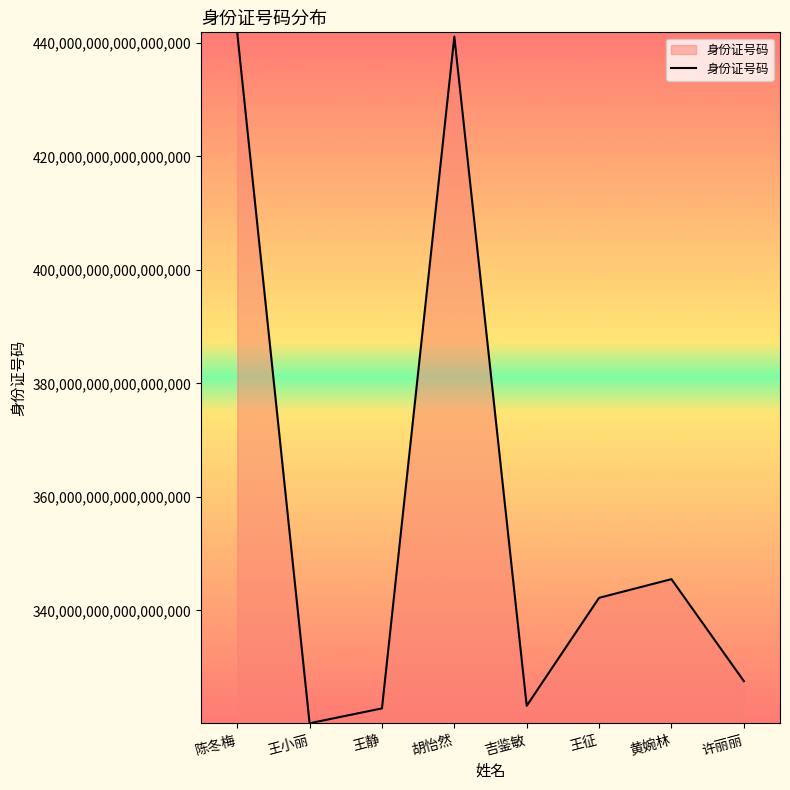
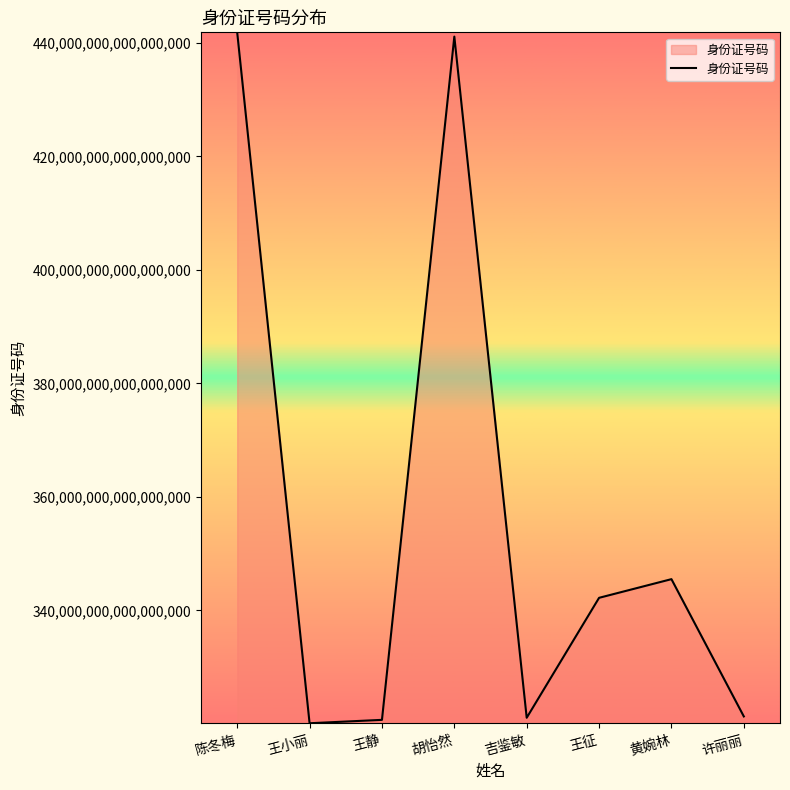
王静: 323,000,000,000,000,000 -> 321,000,000,000,000,000
吉鉴敏: 323,000,000,000,000,000 -> 321,000,000,000,000,000
许丽丽: 328,000,000,000,000,000 -> 321,000,000,000,000,000
